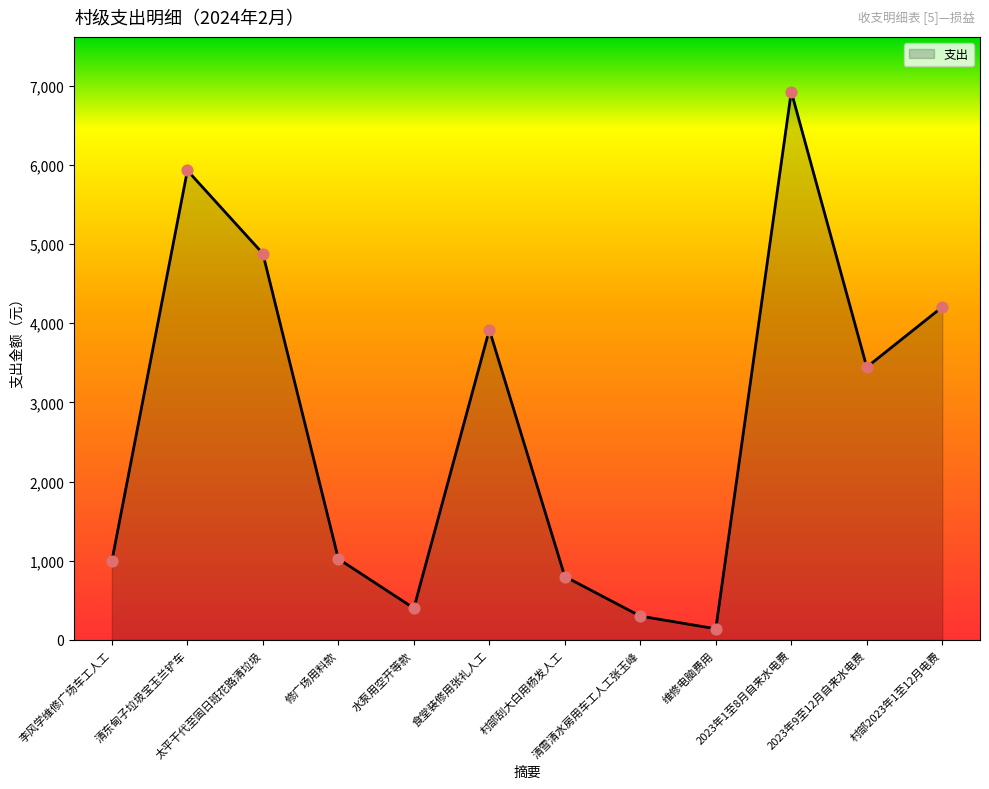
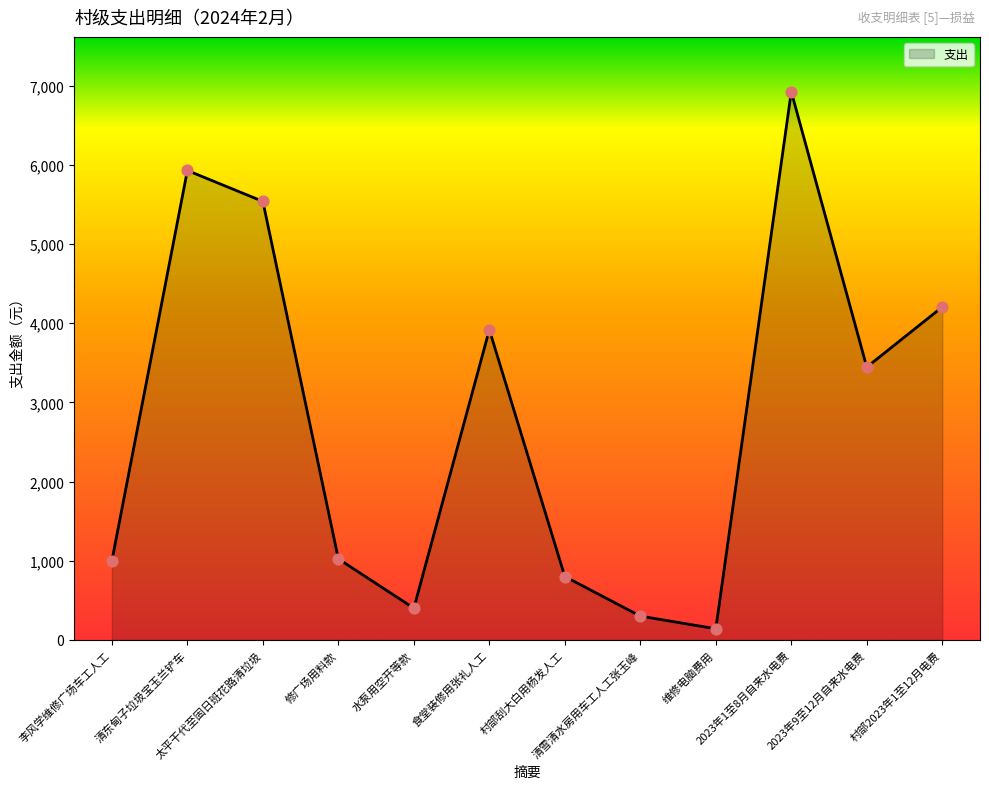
太平干代至固日班花路清垃圾: 4,900 -> 5,500
